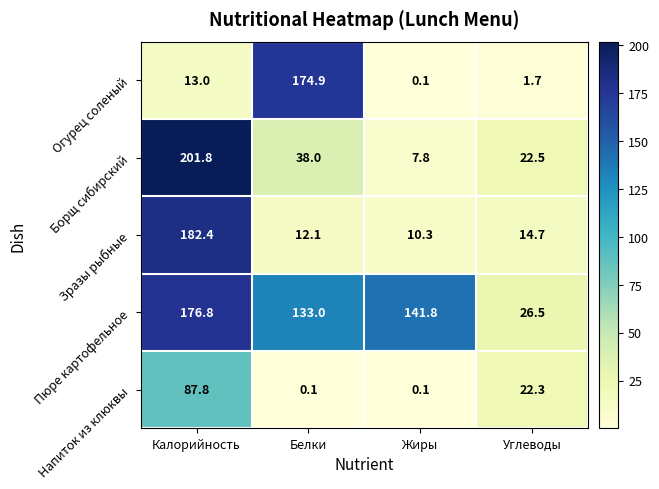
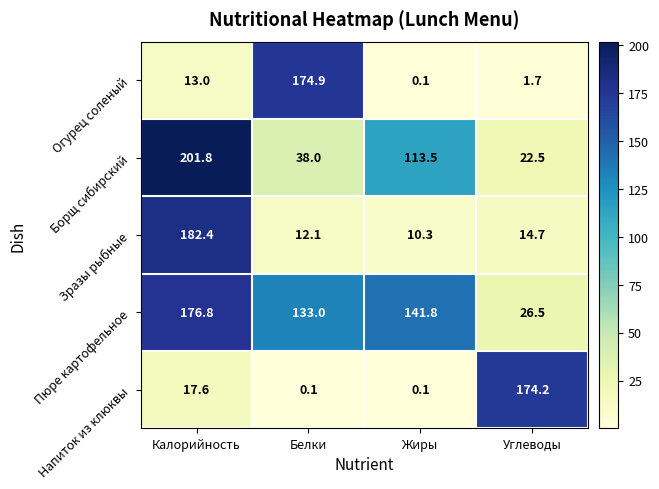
Борщ сибирский, Жиры: 7.8 -> 113.5
Напиток из клюквы, Калорийность: 87.8 -> 17.6
Напиток из клюквы, Углеводы: 22.3 -> 174.2
